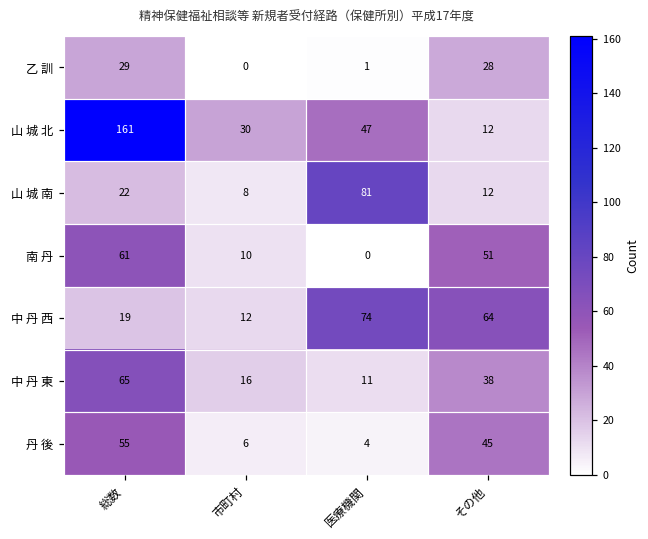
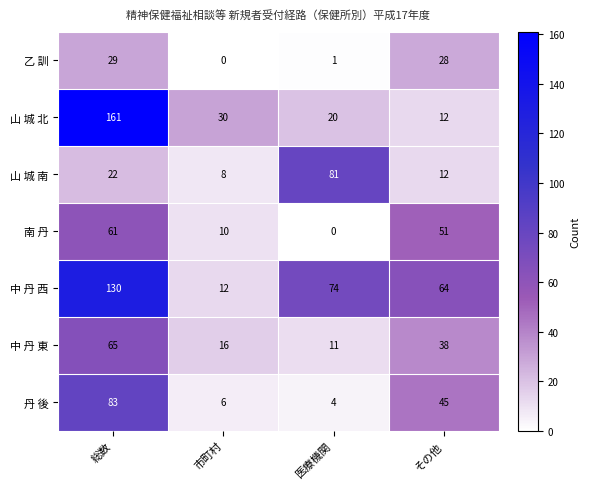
山 城 北, 医療機関: 47 -> 20
中 丹 西, 総数: 19 -> 130
丹 後, 総数: 55 -> 83
